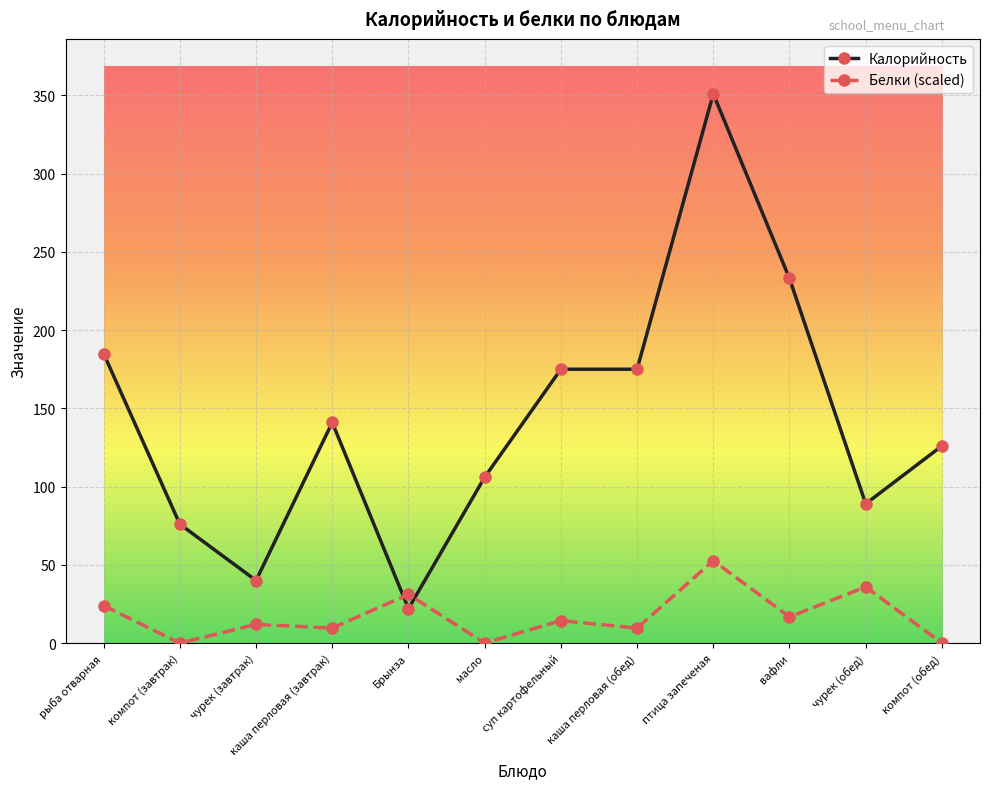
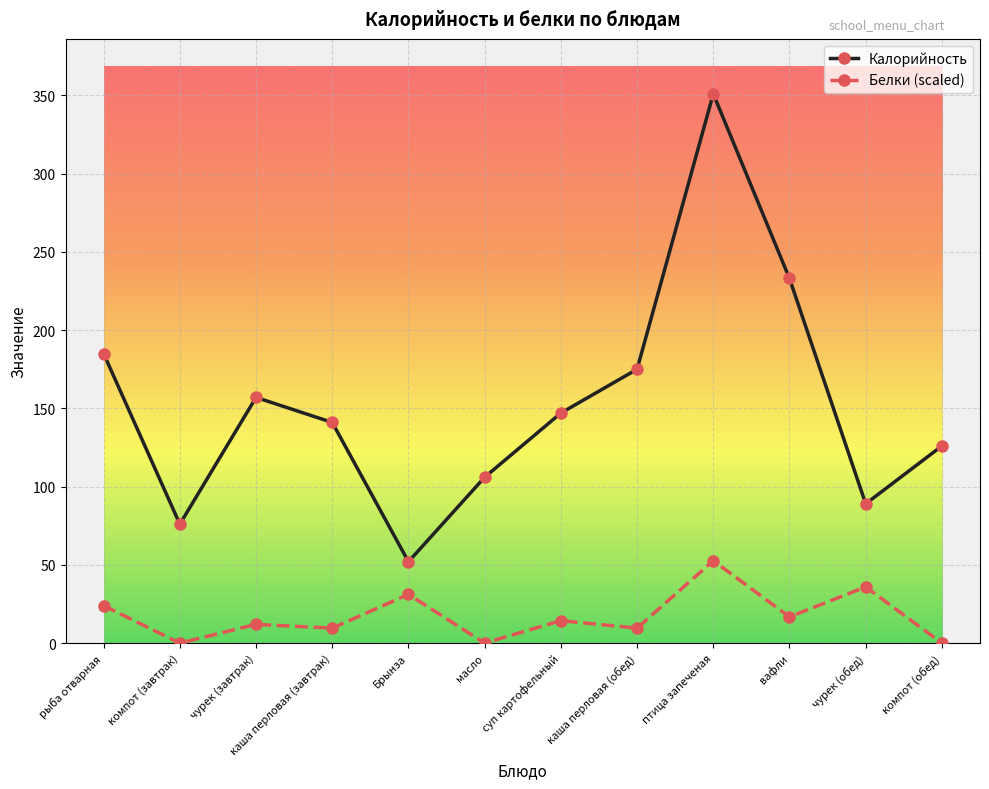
Калорийность, чурек (завтрак): 40 -> 157
Калорийность, Брынза: 22 -> 52
Калорийность, суп картофельный: 175 -> 147
